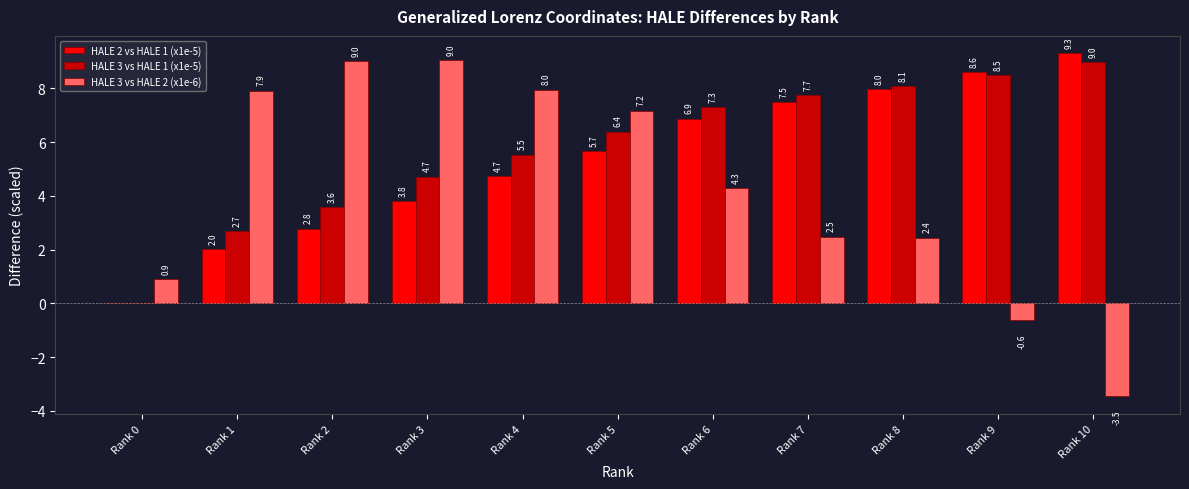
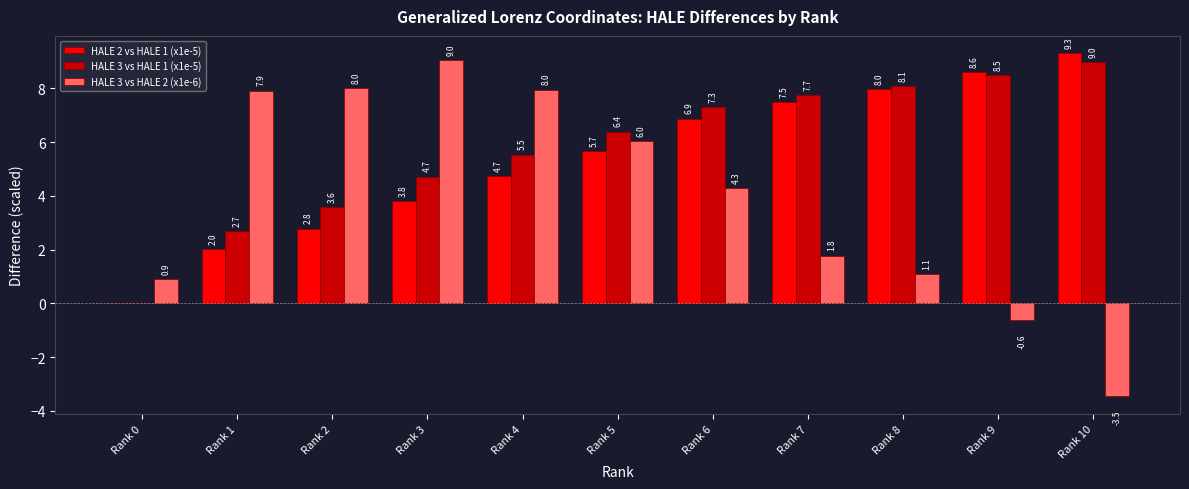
HALE 3 vs HALE 2 (x1e-6), Rank 2: 9.0 -> 8.0
HALE 3 vs HALE 2 (x1e-6), Rank 5: 7.2 -> 6.0
HALE 3 vs HALE 2 (x1e-6), Rank 7: 2.5 -> 1.8
HALE 3 vs HALE 2 (x1e-6), Rank 8: 2.4 -> 1.1
